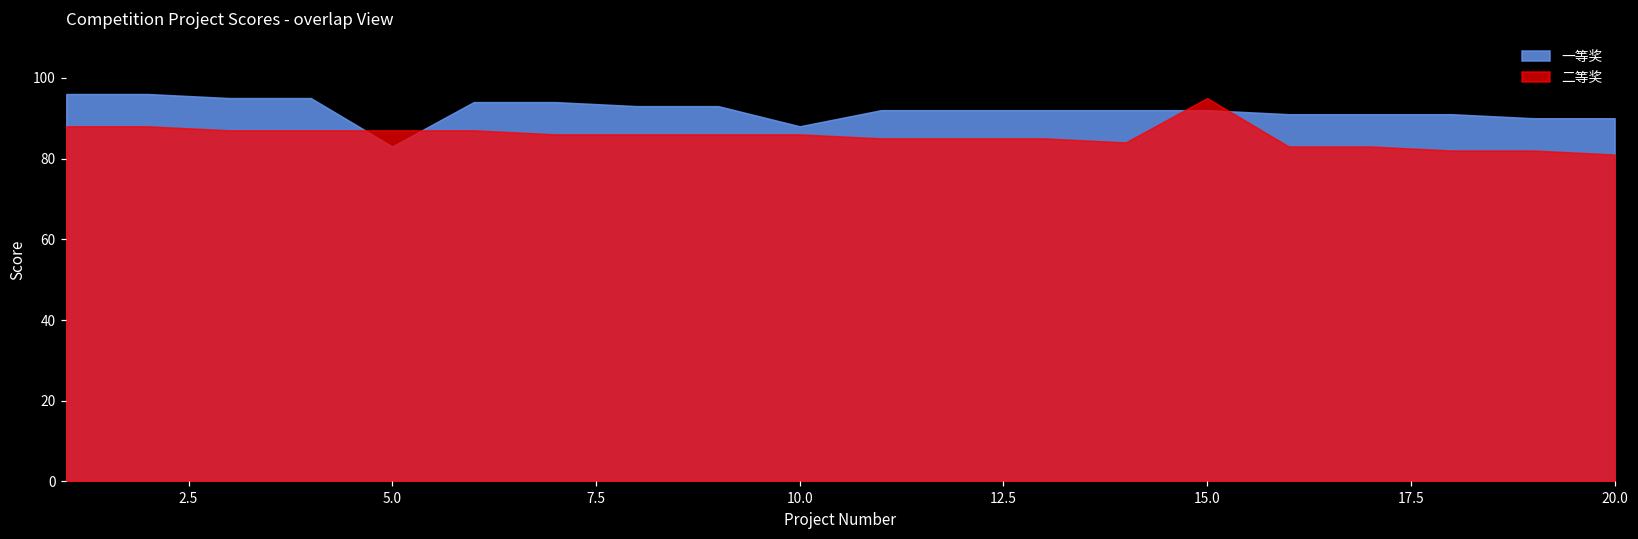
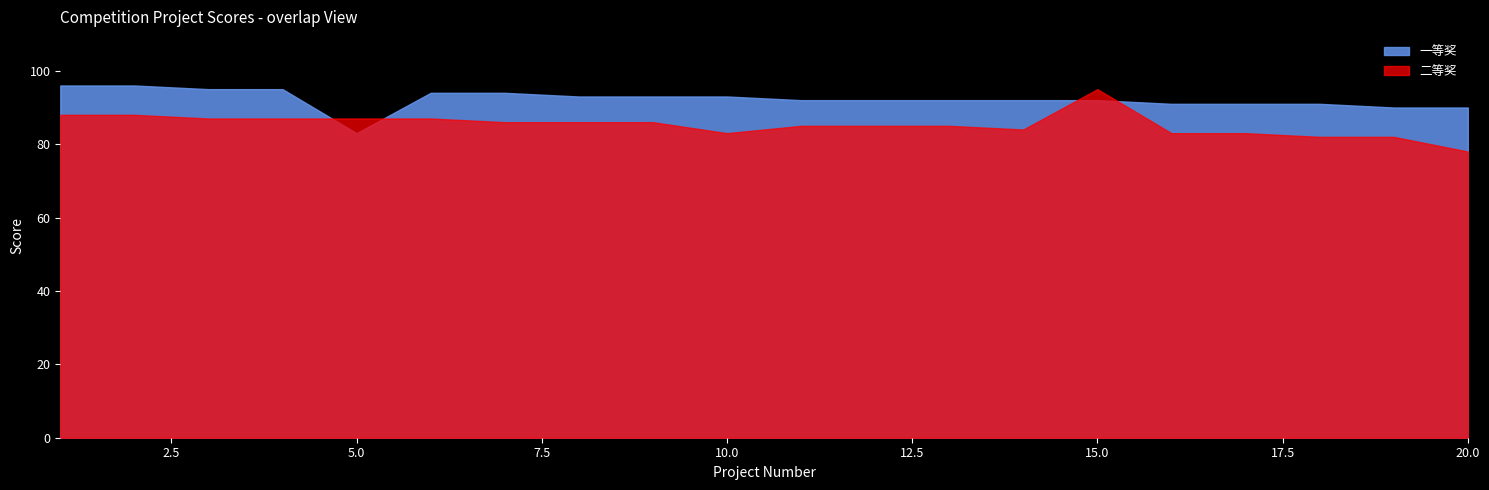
一等奖, 10.0: 88 -> 93
二等奖, 10.0: 86 -> 83
二等奖, 20.0: 81 -> 78
